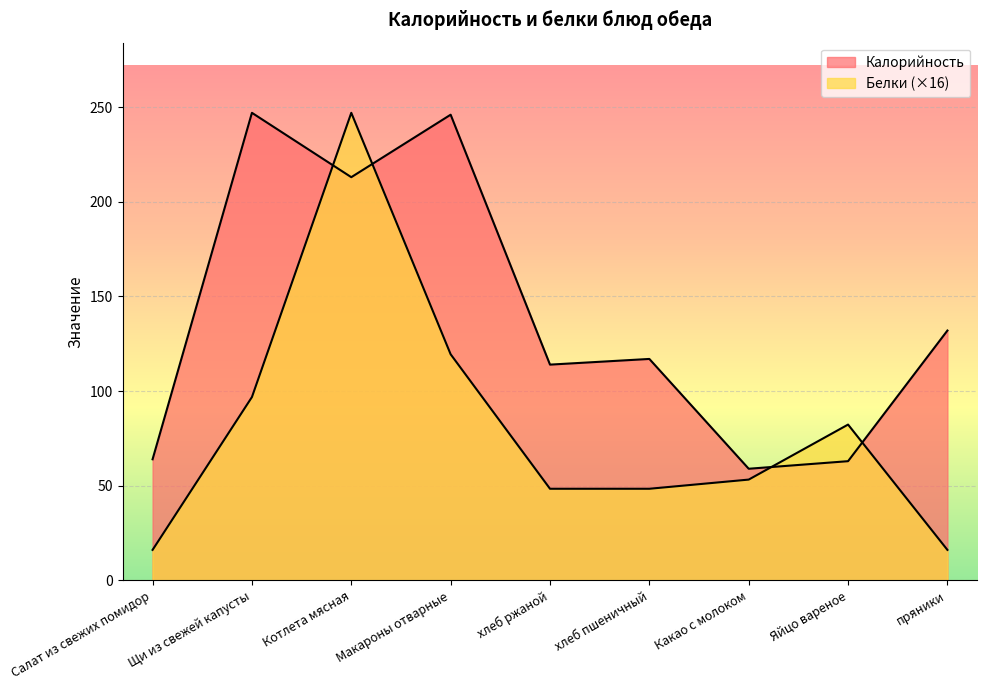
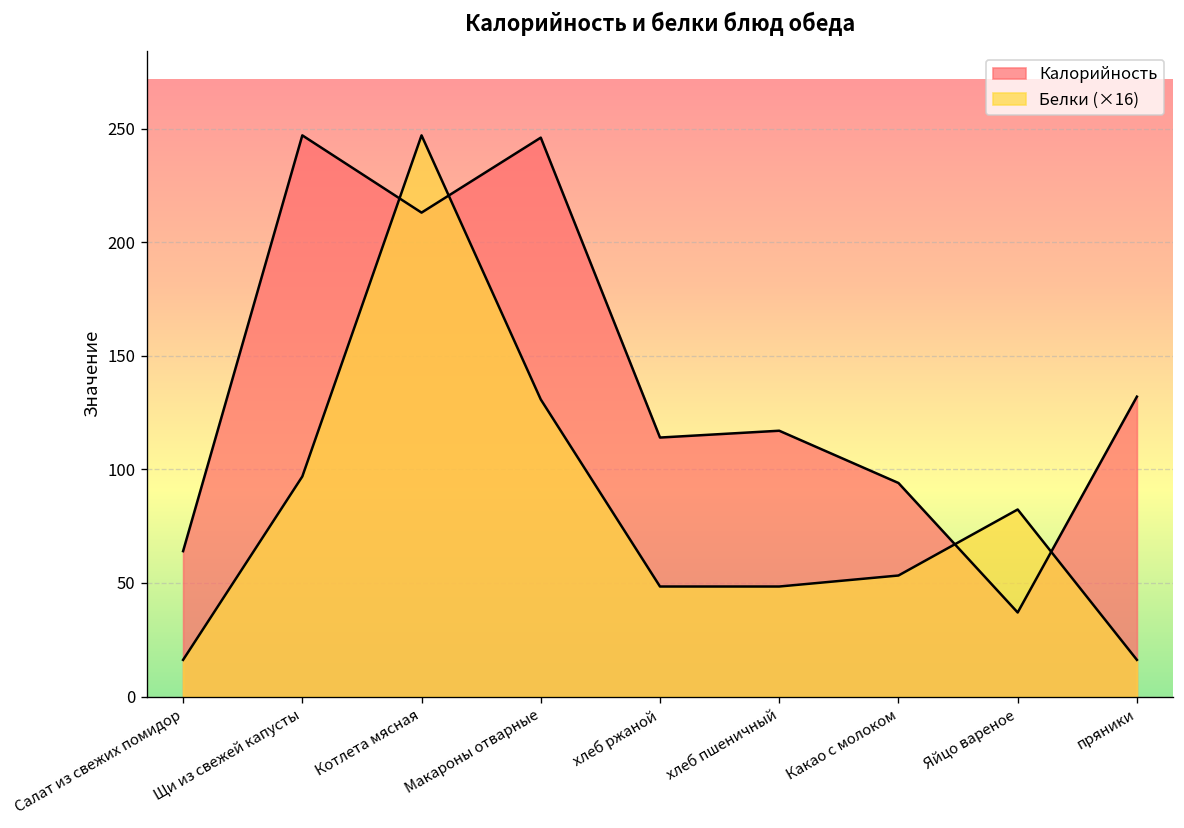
Белки (×16), Макароны отварные: 119 -> 131
Калорийность, Какао с молоком: 59 -> 94
Калорийность, Яйцо вареное: 63 -> 37
